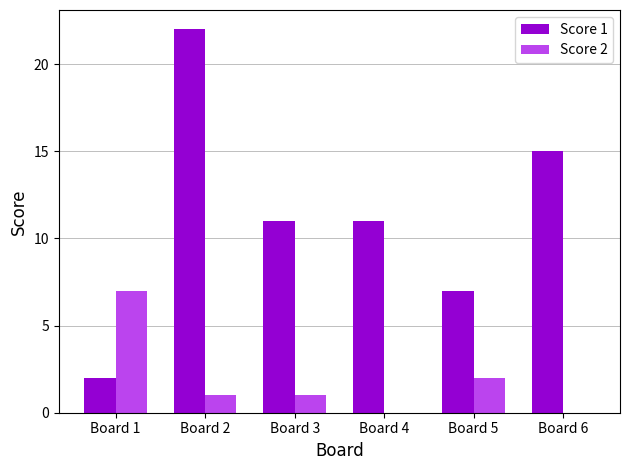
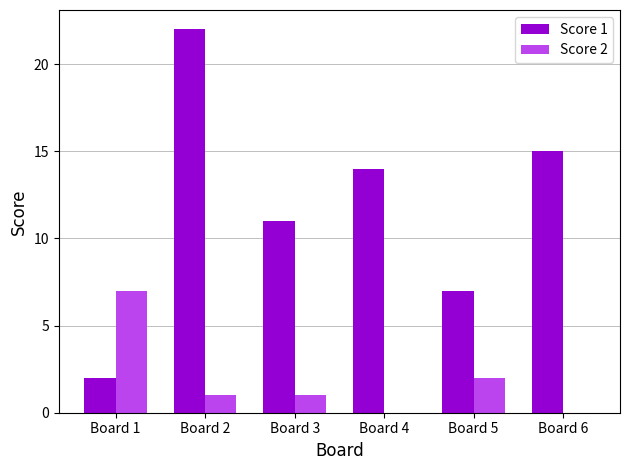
Score 1, Board 4: 11 -> 14
